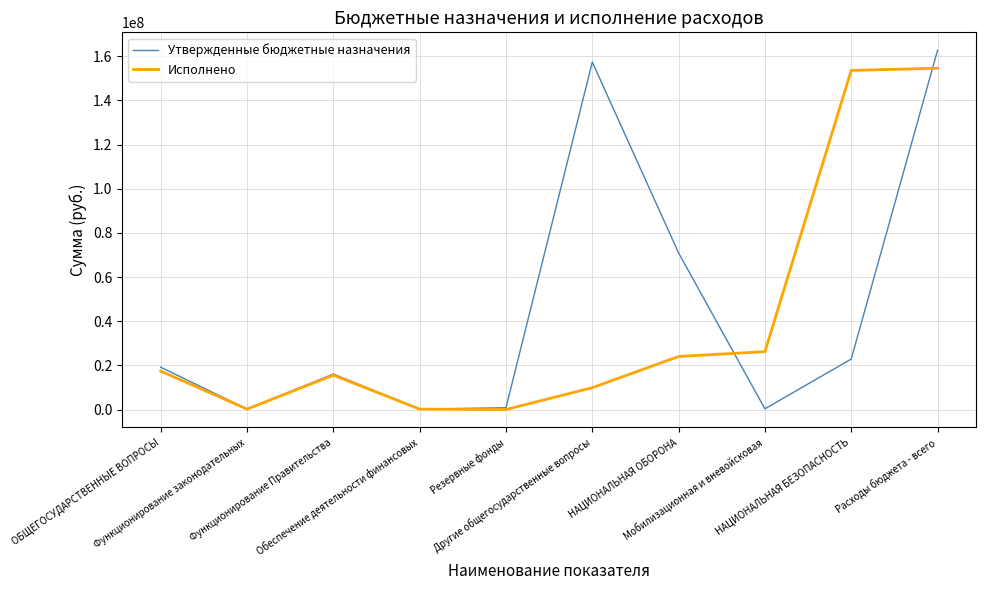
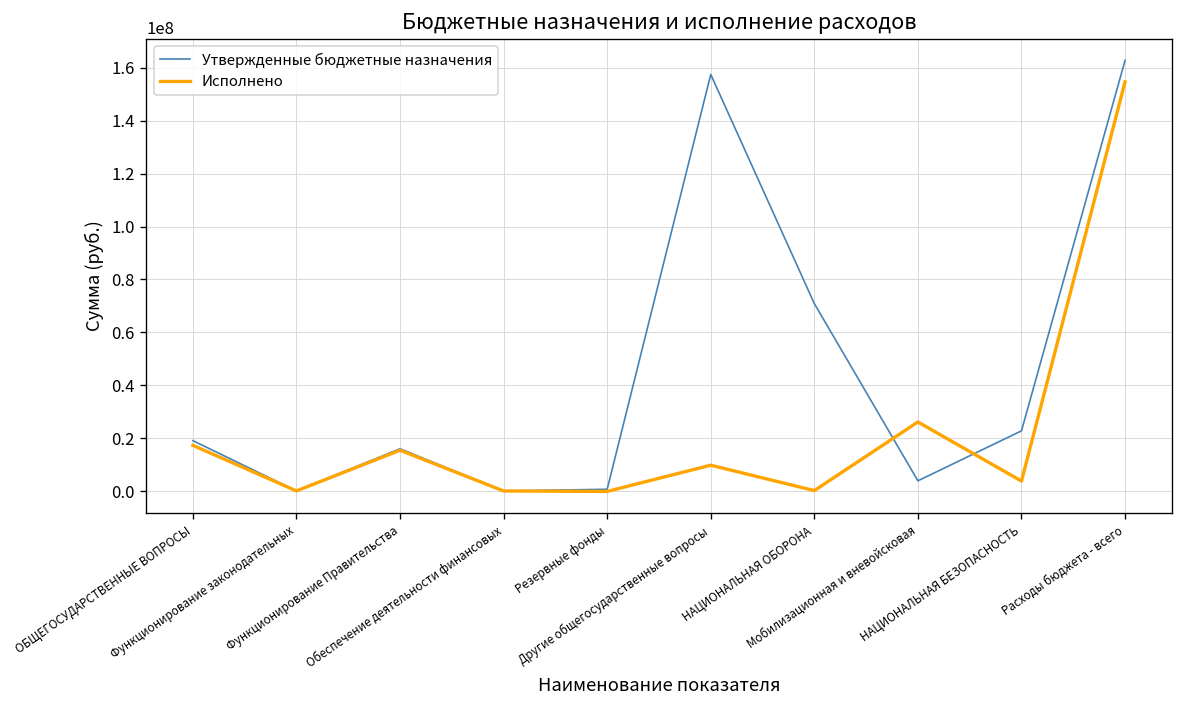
Исполнено, НАЦИОНАЛЬНАЯ ОБОРОНА: 24000000 -> 0
Утвержденные бюджетные назначения, Мобилизационная и вневойсковая: 0 -> 4000000
Исполнено, НАЦИОНАЛЬНАЯ БЕЗОПАСНОСТЬ: 154000000 -> 4000000
